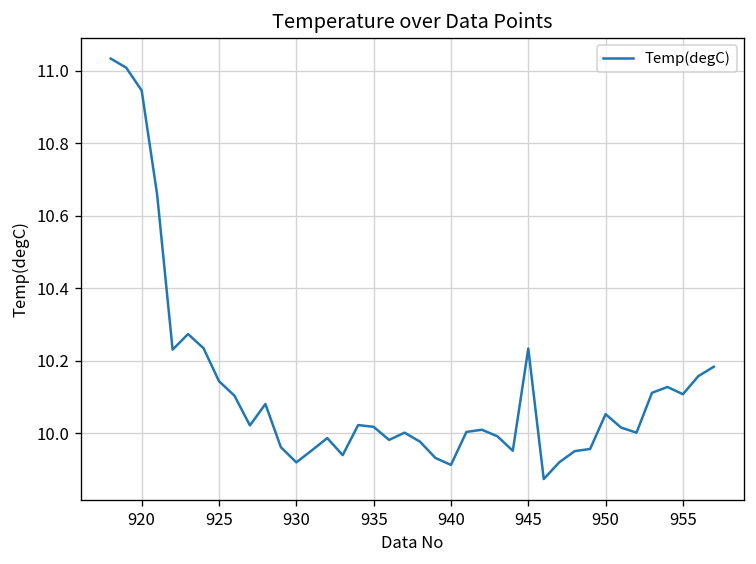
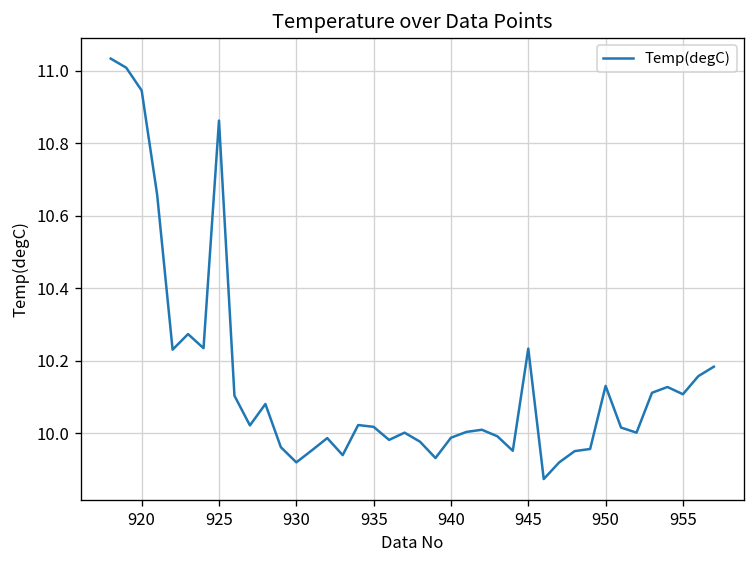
925: 10.14 -> 10.86
940: 9.91 -> 9.99
950: 10.05 -> 10.13
